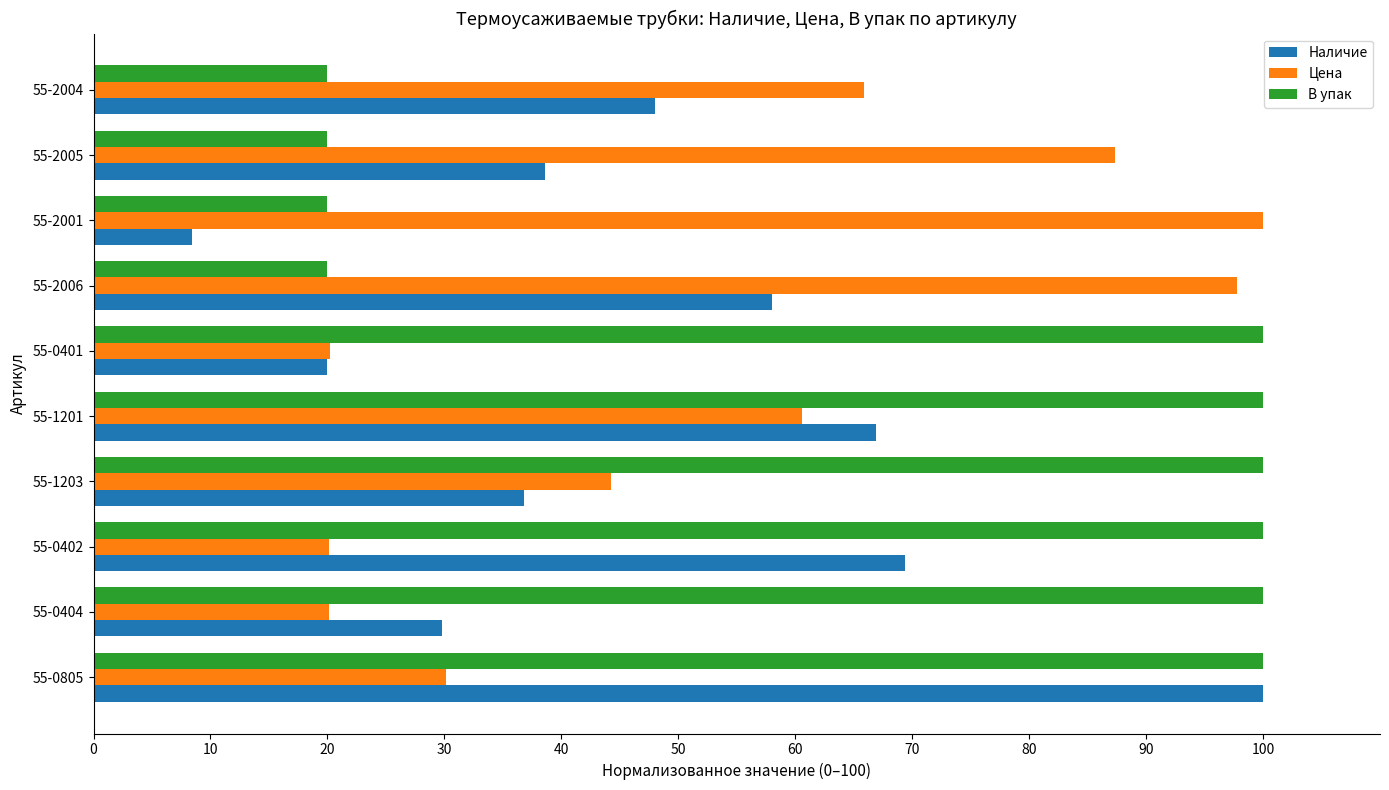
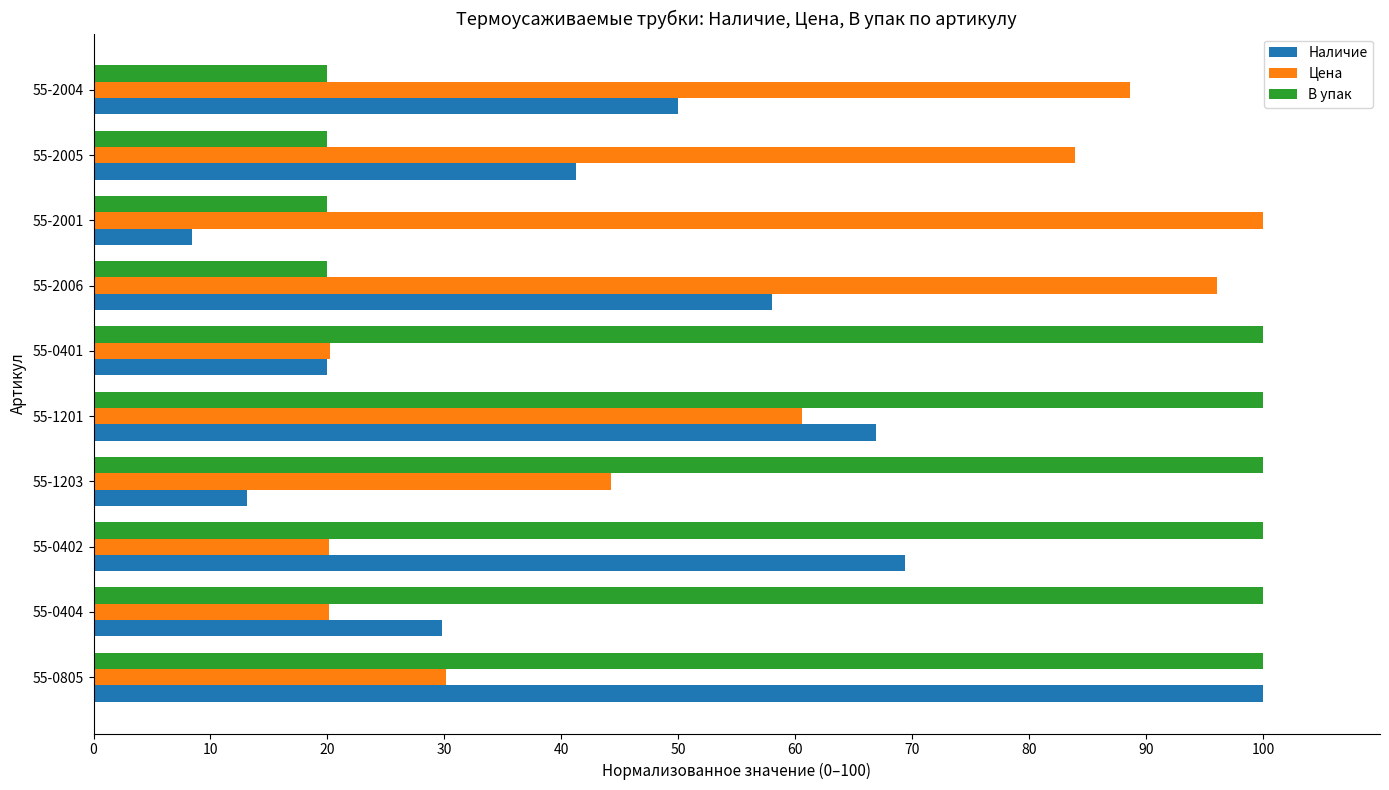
Цена, 55-2004: 65.9 -> 88.6
Наличие, 55-2004: 48.0 -> 49.9
Цена, 55-2005: 87.4 -> 83.9
Наличие, 55-2005: 38.6 -> 41.3
Цена, 55-2006: 97.8 -> 96.0
Наличие, 55-1203: 36.8 -> 13.1
